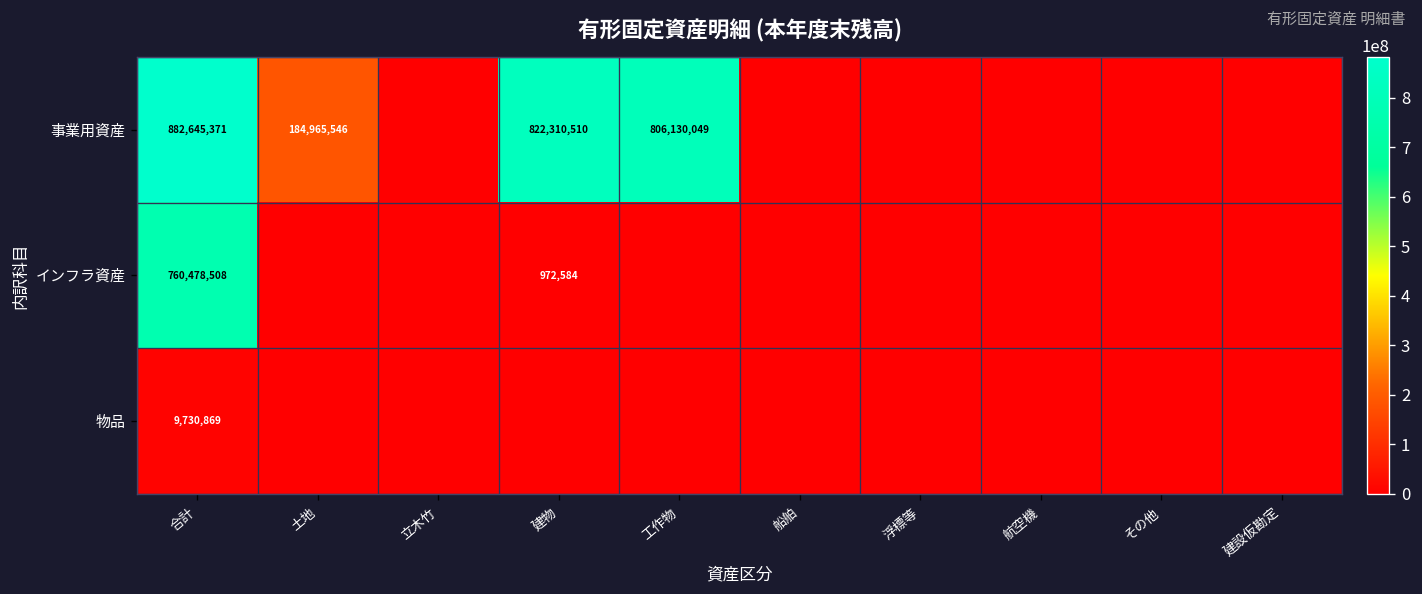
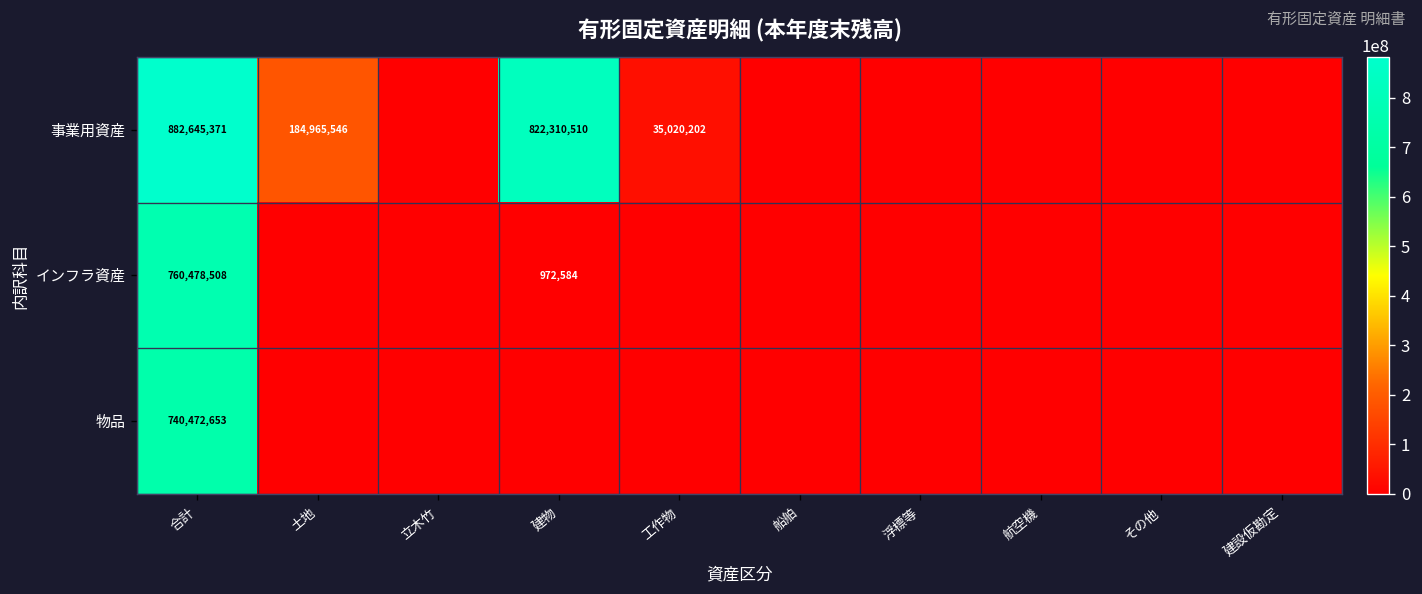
事業用資産, 工作物: 806,130,049 -> 35,020,202
物品, 合計: 9,730,869 -> 740,472,653
